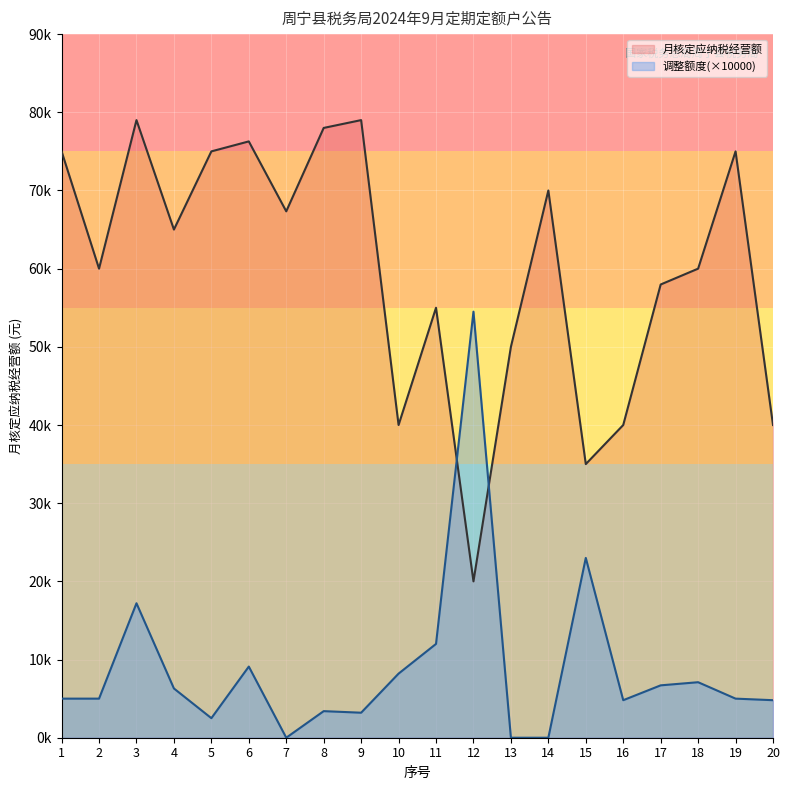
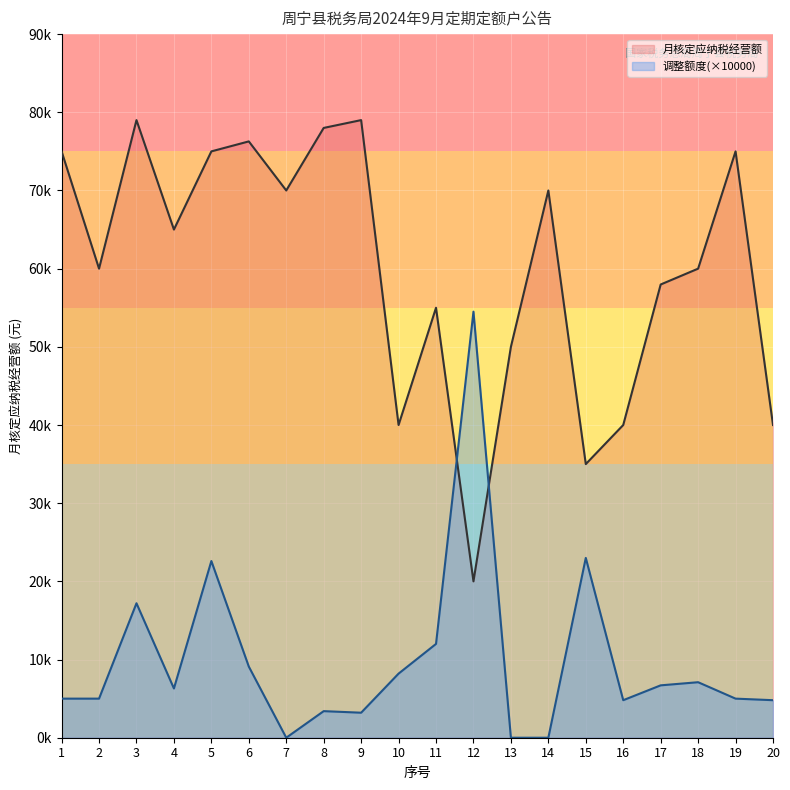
调整额度(×10000), 5: 3000 -> 23000
月核定应纳税经营额, 7: 67000 -> 70000
